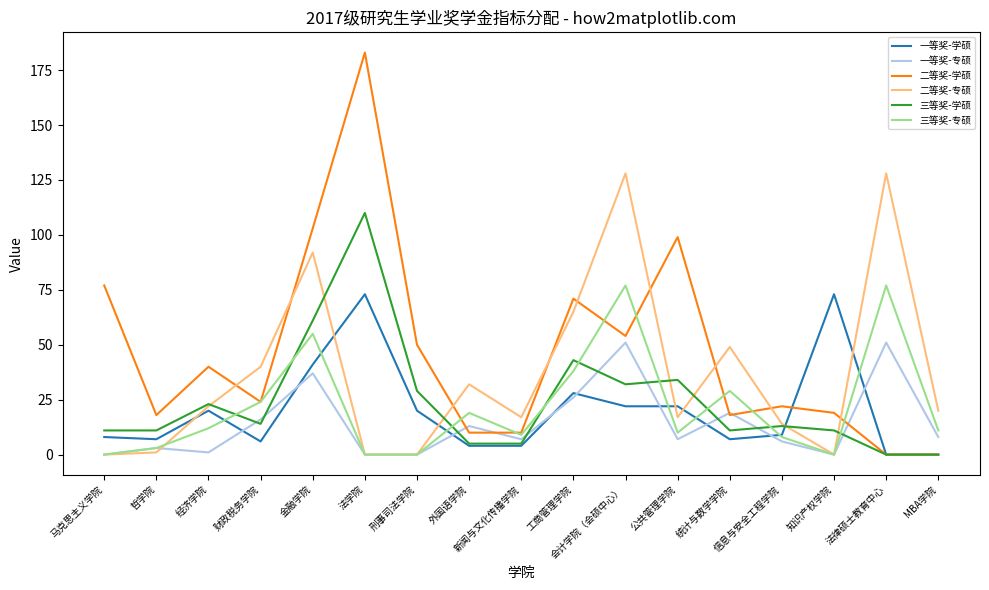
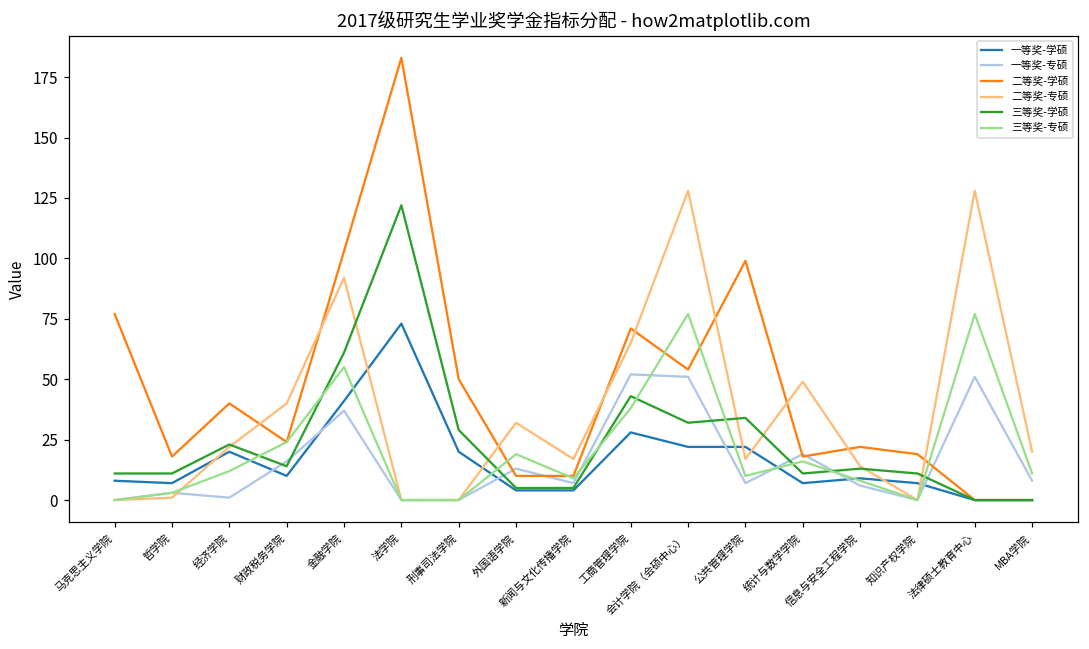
一等奖-学硕, 财政税务学院: 6 -> 10
三等奖-学硕, 法学院: 110 -> 122
一等奖-专硕, 工商管理学院: 26 -> 52
三等奖-专硕, 统计与数学学院: 29 -> 16
一等奖-学硕, 知识产权学院: 73 -> 7
